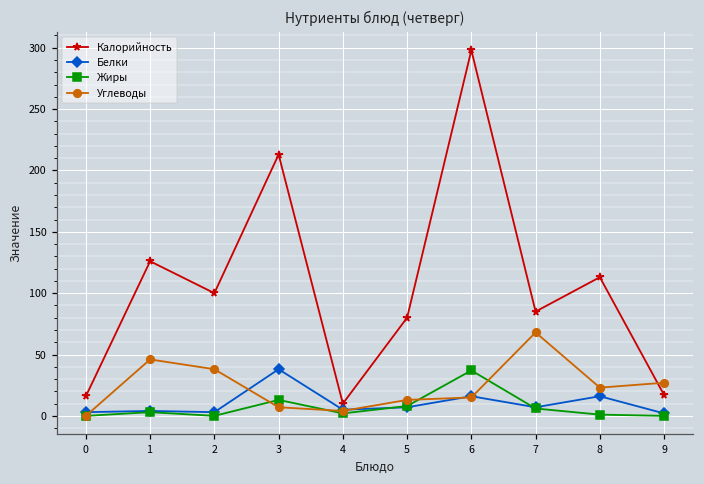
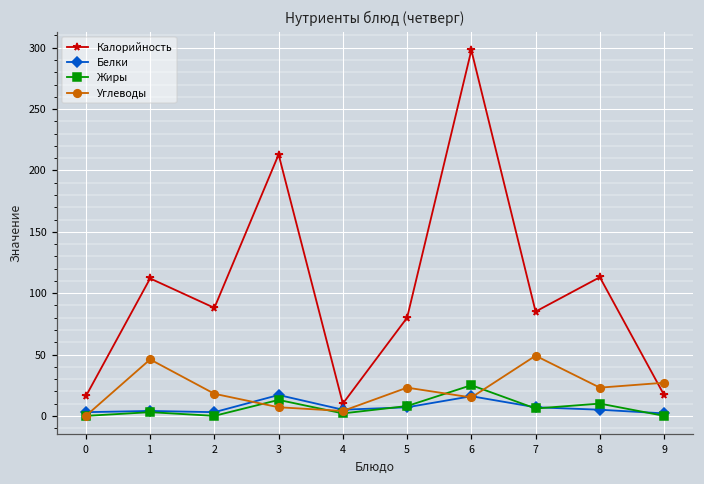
Калорийность, 1: 126 -> 112
Калорийность, 2: 100 -> 88
Углеводы, 2: 38 -> 18
Белки, 3: 38 -> 17
Углеводы, 5: 13 -> 23
Жиры, 6: 37 -> 25
Углеводы, 7: 68 -> 49
Белки, 8: 16 -> 5
Жиры, 8: 1 -> 10
